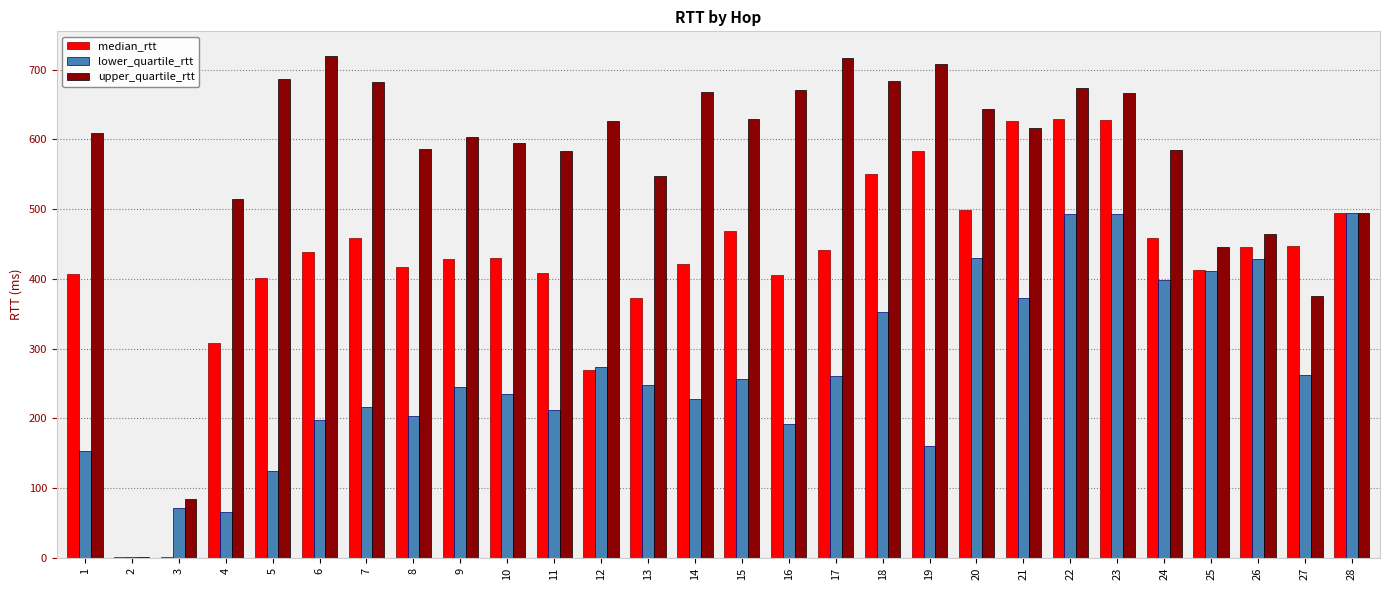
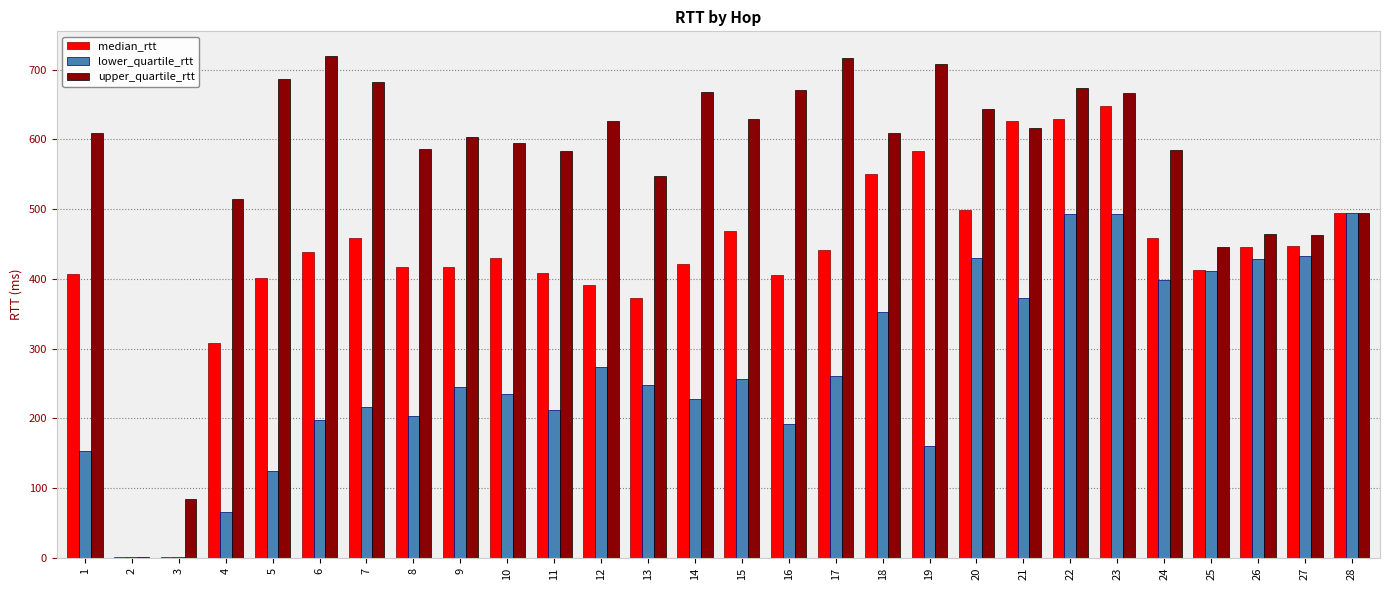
lower_quartile_rtt, 3: 70 -> 0
median_rtt, 9: 430 -> 420
median_rtt, 12: 270 -> 390
upper_quartile_rtt, 18: 680 -> 610
median_rtt, 23: 630 -> 650
lower_quartile_rtt, 27: 260 -> 430
upper_quartile_rtt, 27: 380 -> 460
